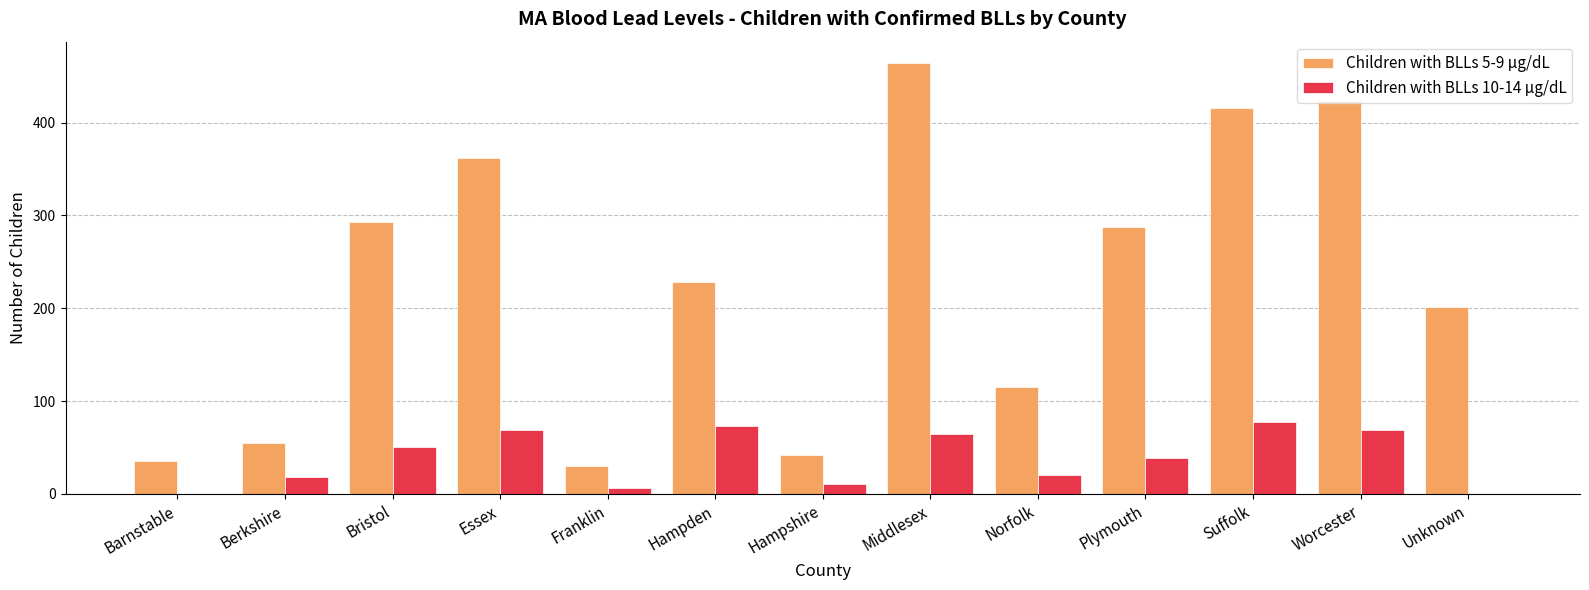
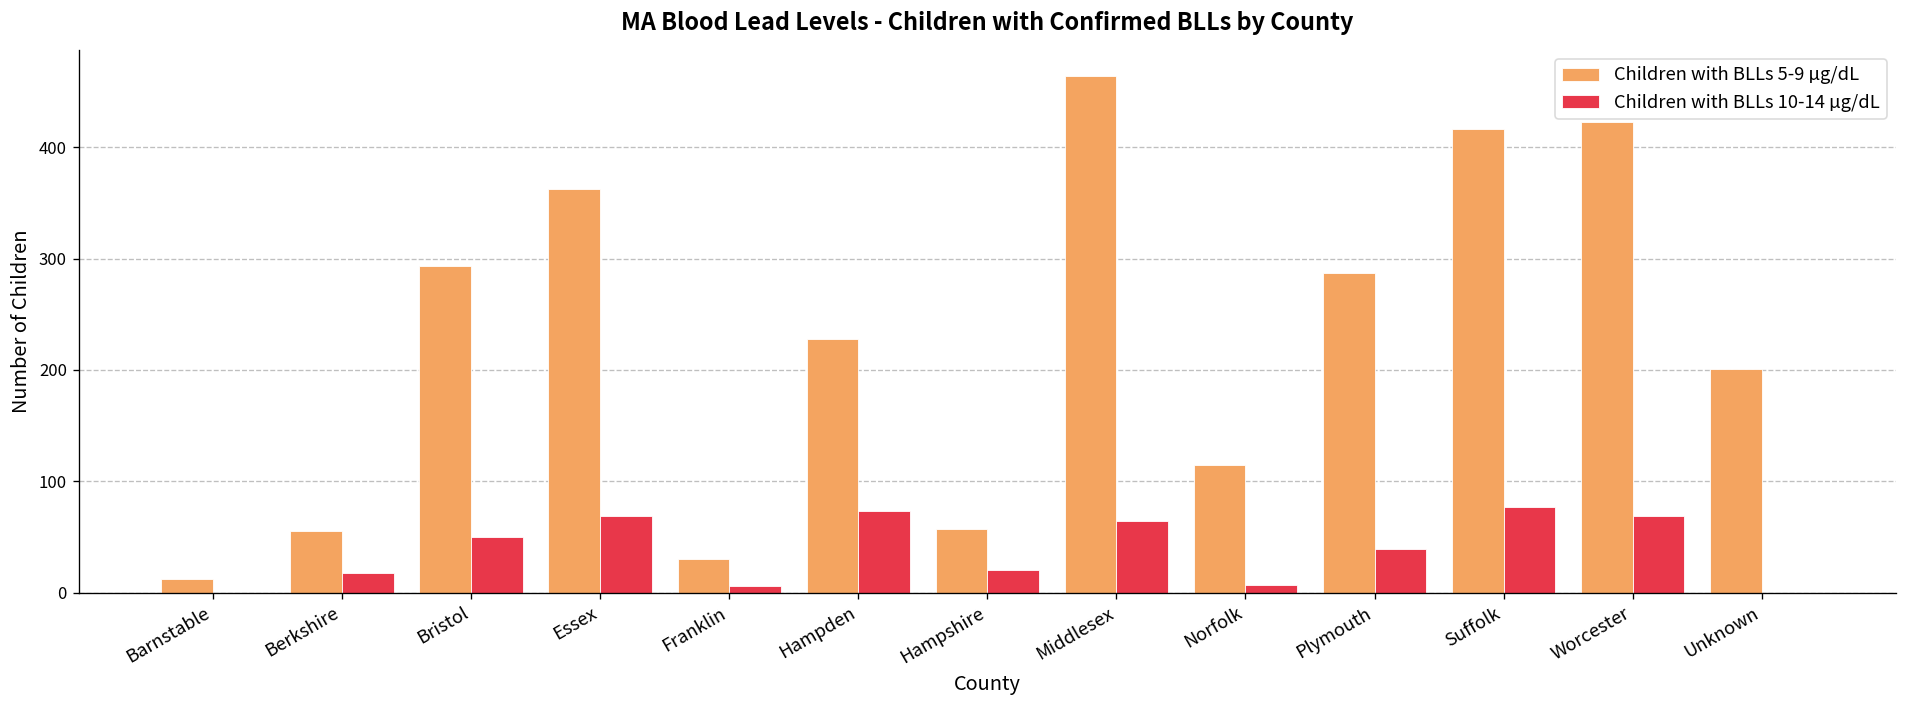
Children with BLLs 5-9 µg/dL, Barnstable: 40 -> 10
Children with BLLs 5-9 µg/dL, Hampshire: 40 -> 60
Children with BLLs 10-14 µg/dL, Hampshire: 10 -> 20
Children with BLLs 10-14 µg/dL, Norfolk: 20 -> 10
